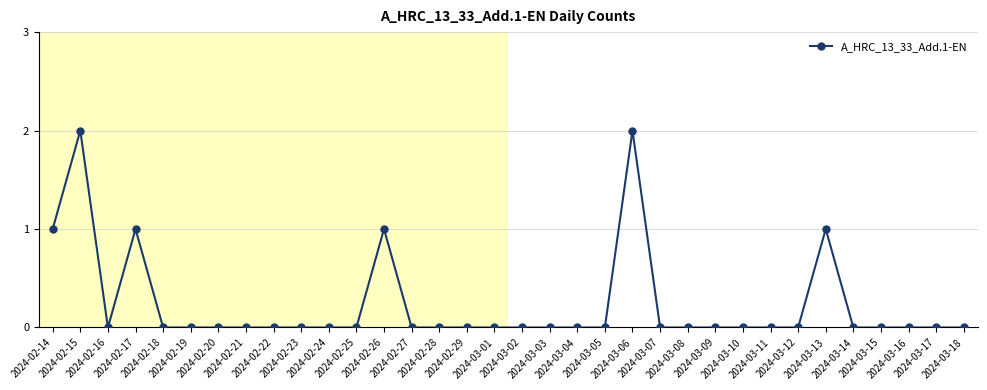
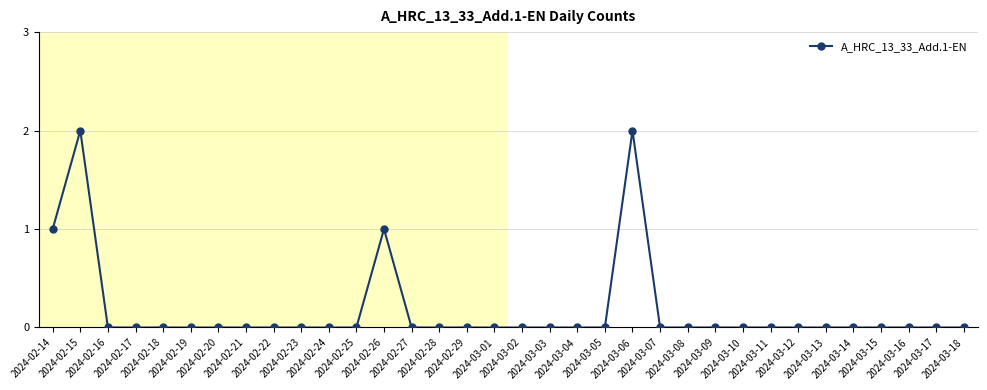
2024-02-17: 1 -> 0
2024-03-13: 1 -> 0
